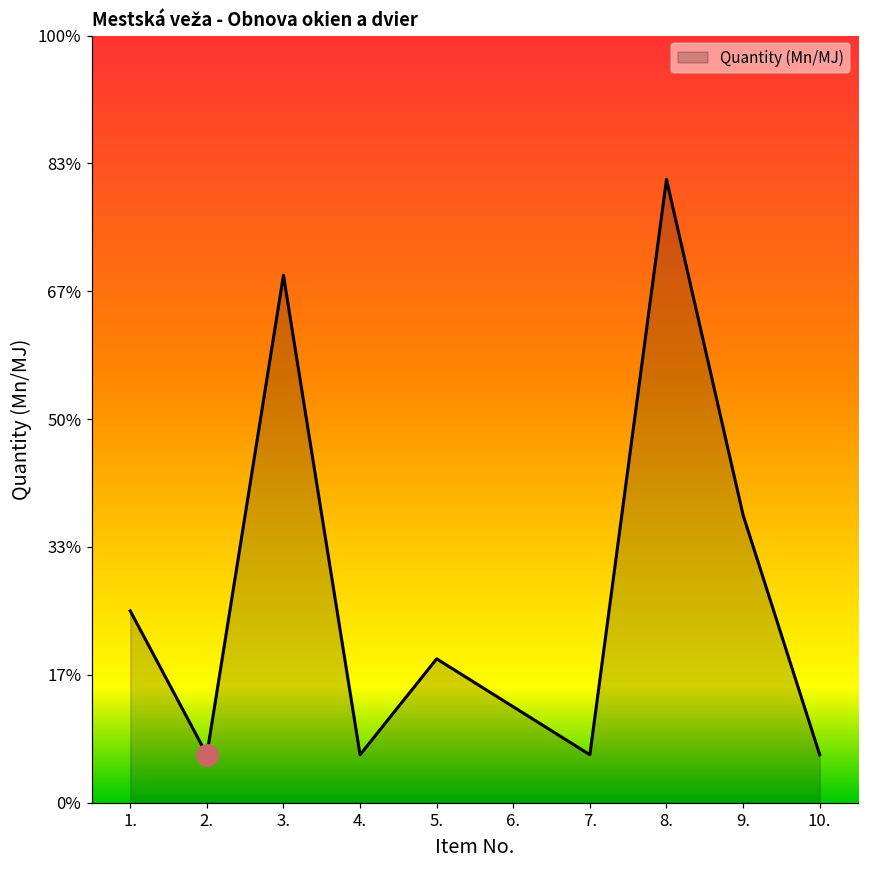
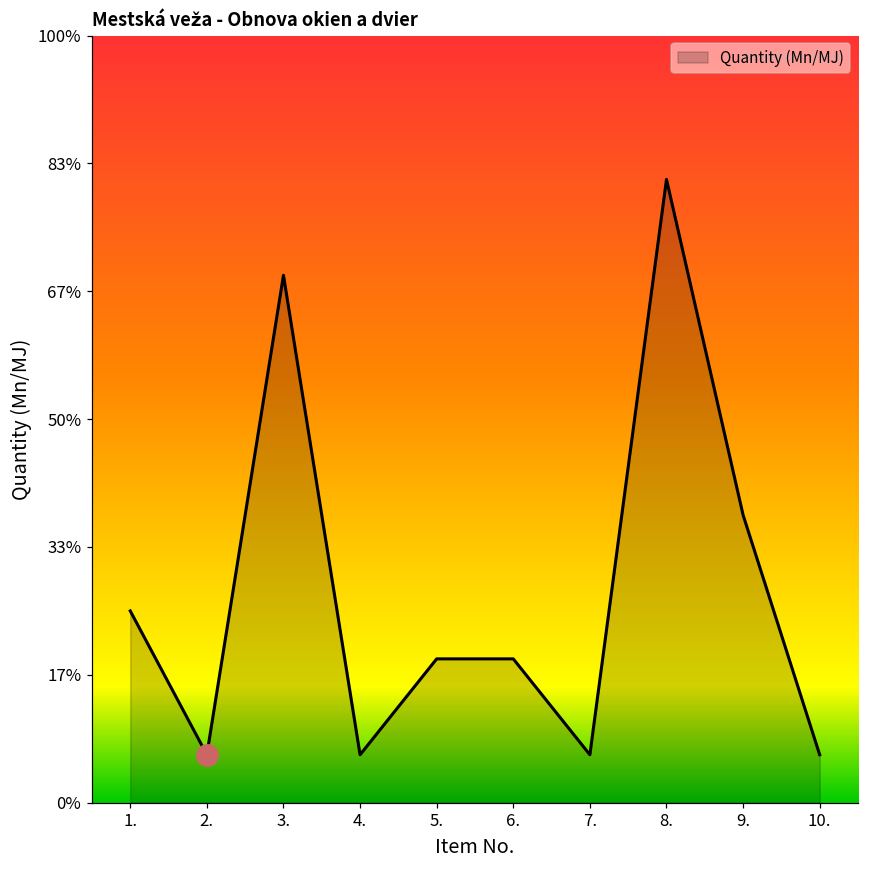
Quantity (Mn/MJ), 6.: 13% -> 19%
